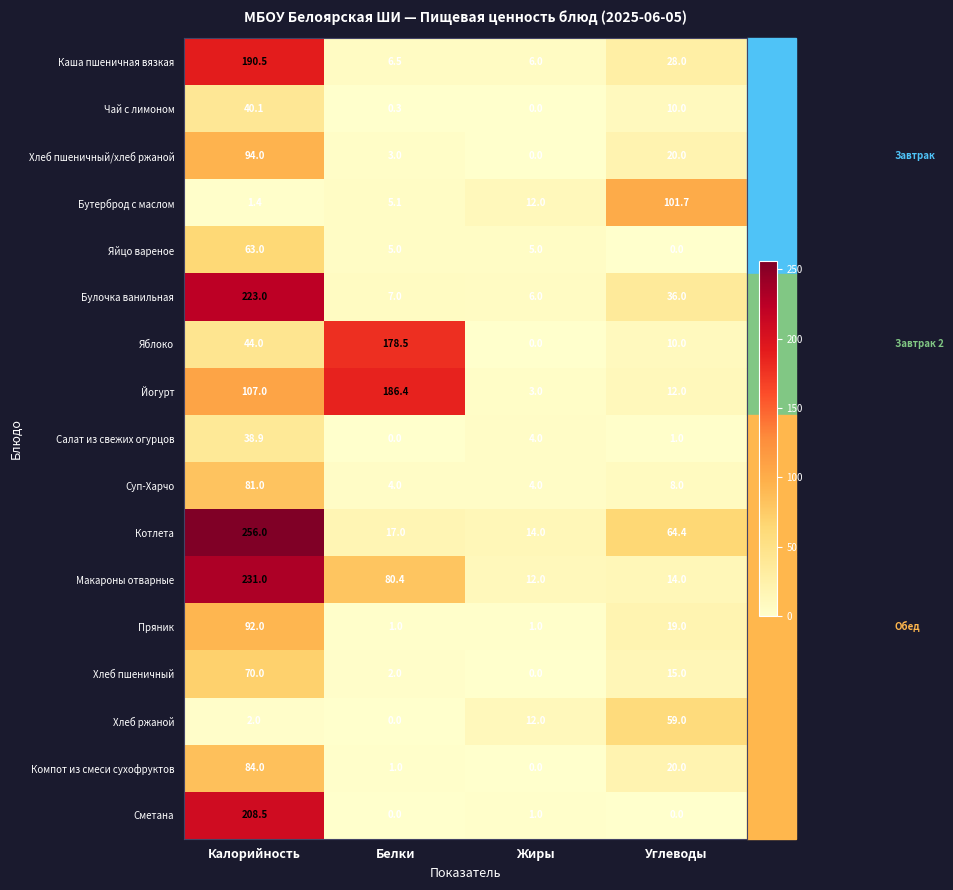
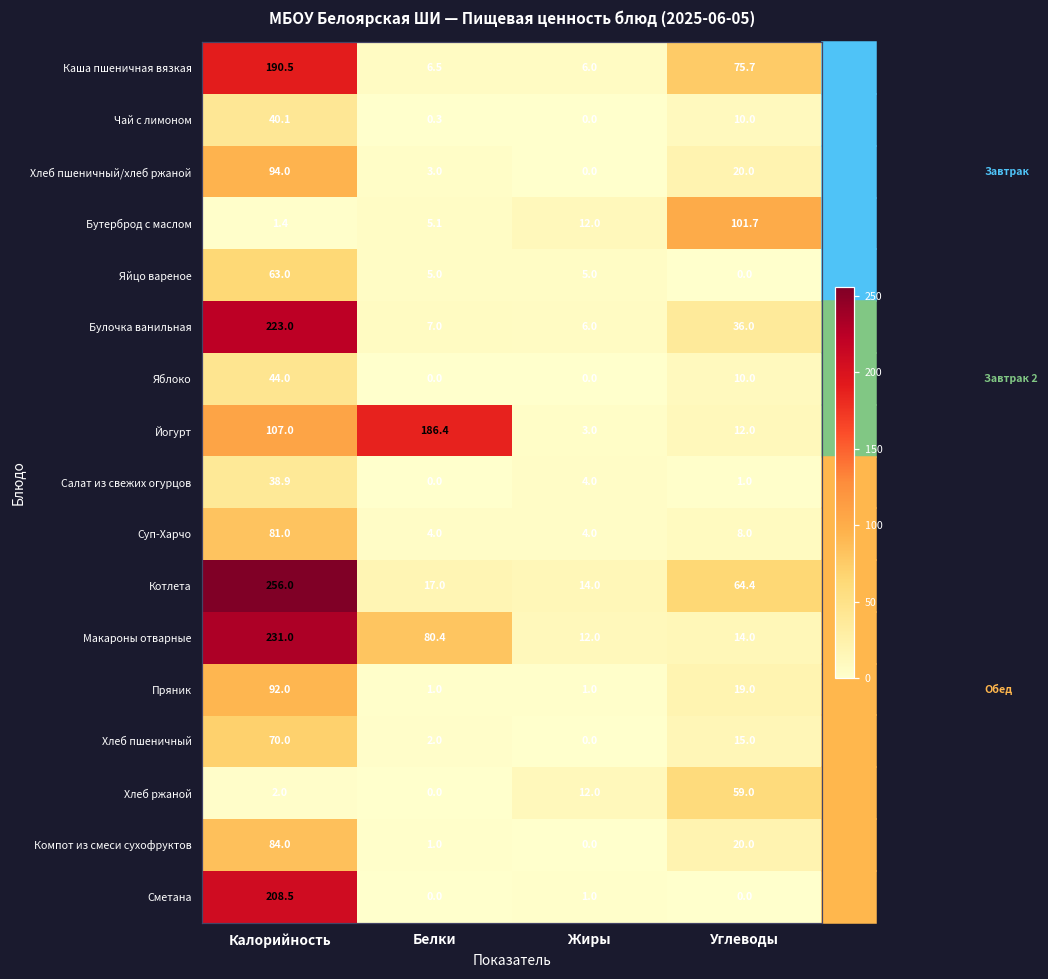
Каша пшеничная вязкая, Углеводы: 28.0 -> 75.7
Яблоко, Белки: 178.5 -> 0.0
